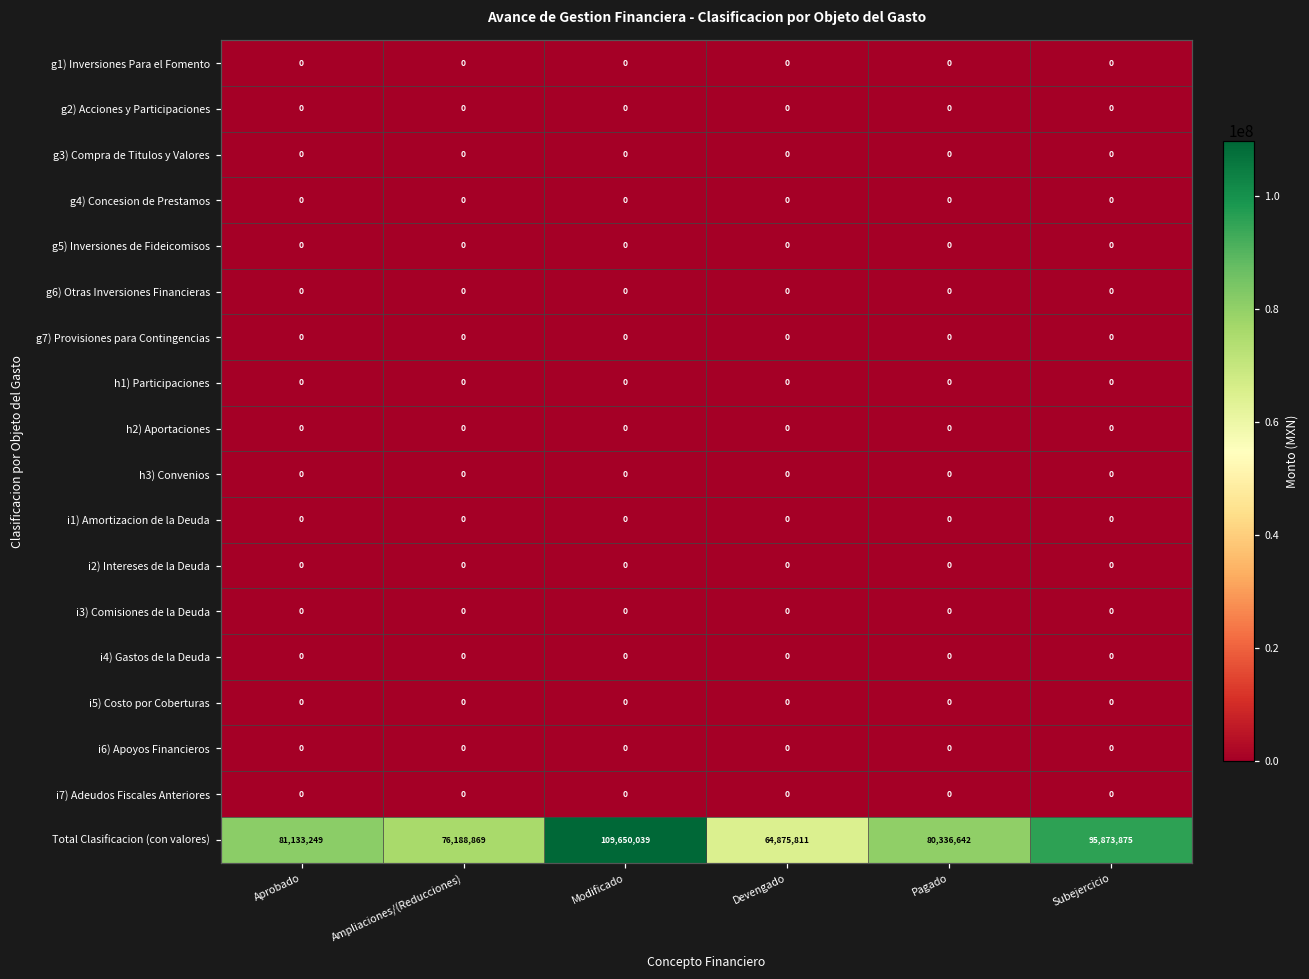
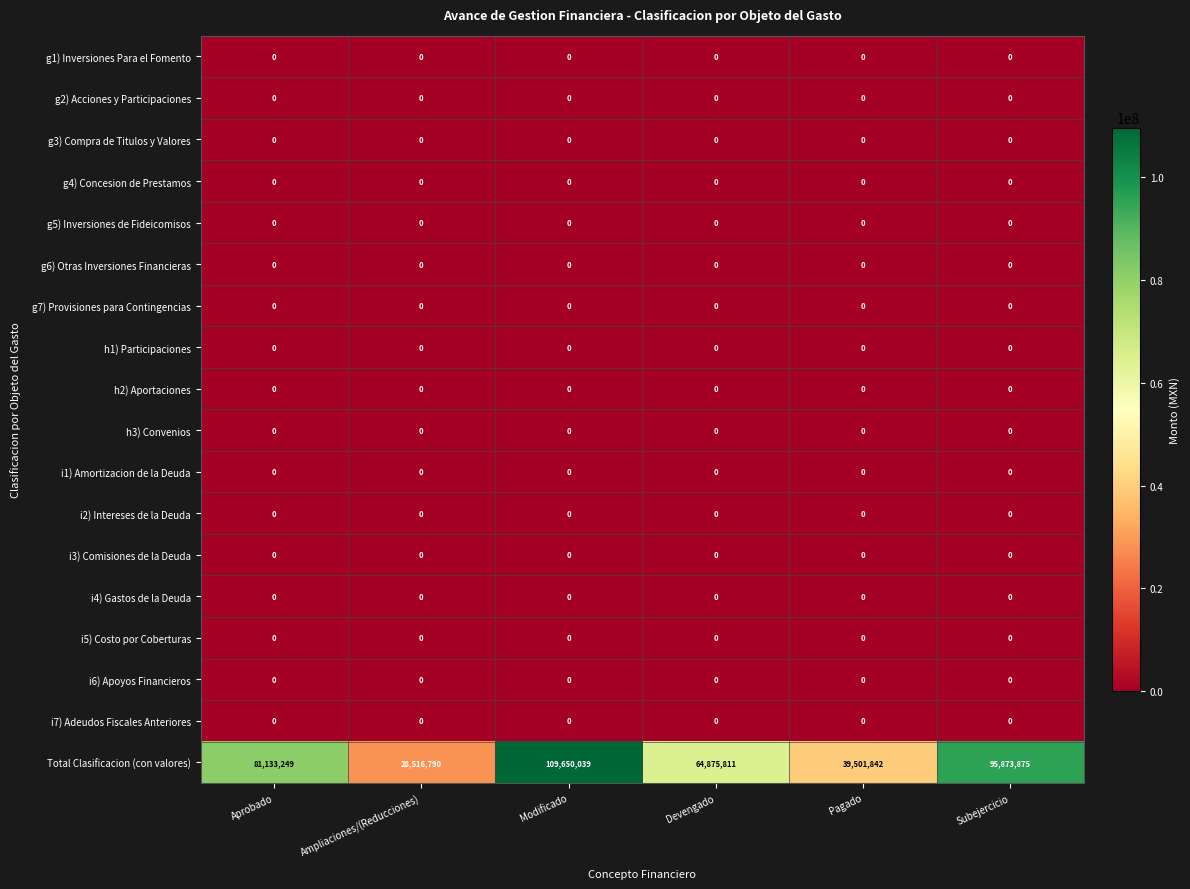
Total Clasificacion (con valores), Ampliaciones/(Reducciones): 76,188,869 -> 28,516,790
Total Clasificacion (con valores), Pagado: 80,336,642 -> 39,501,842
